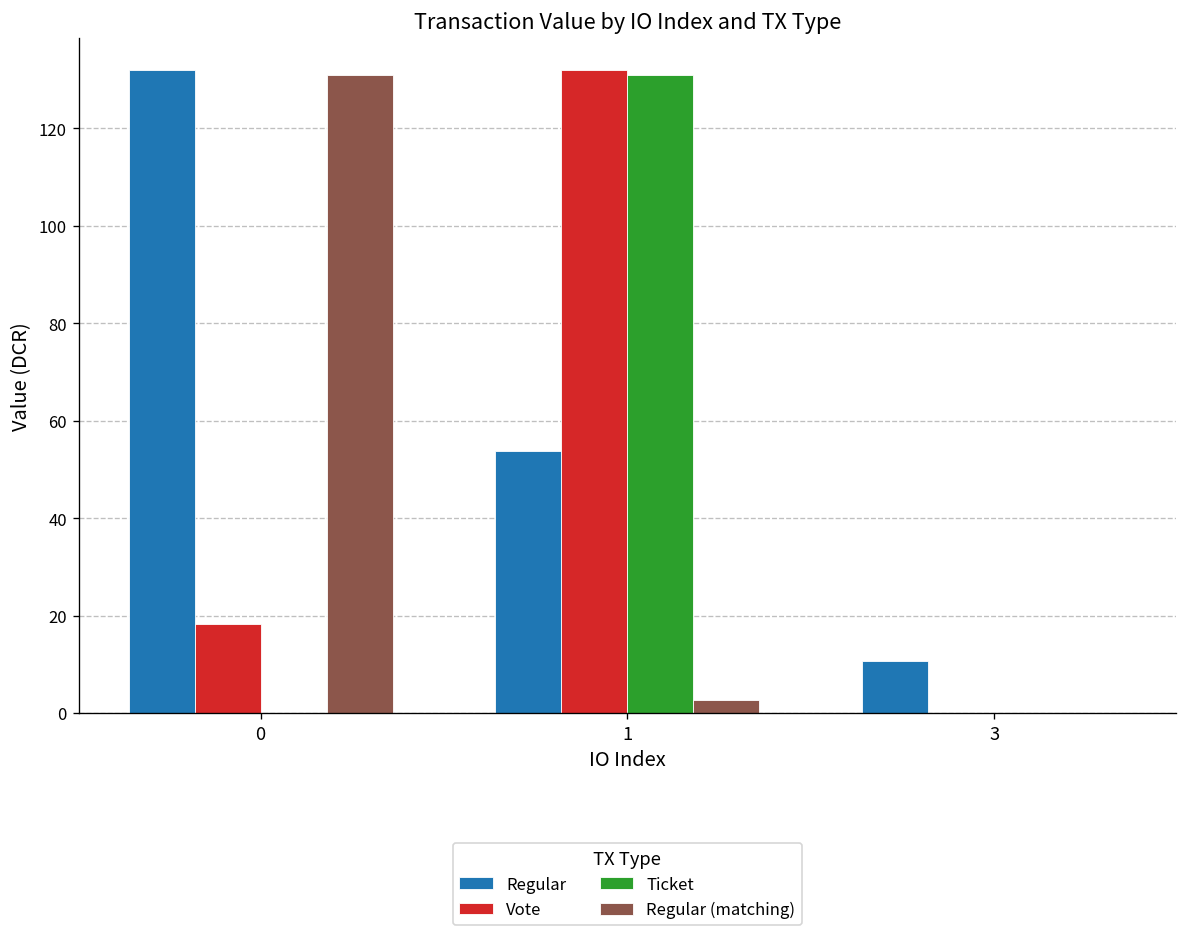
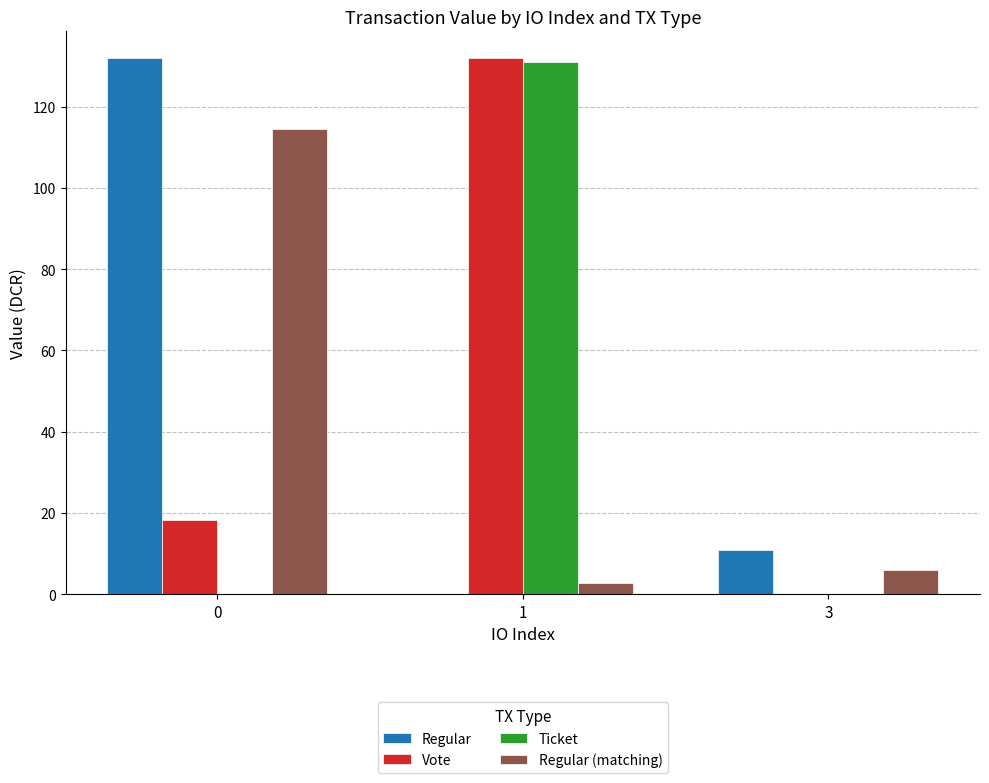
Regular (matching), 0: 131 -> 114
Regular, 1: 54 -> 0
Regular (matching), 3: 0 -> 6
